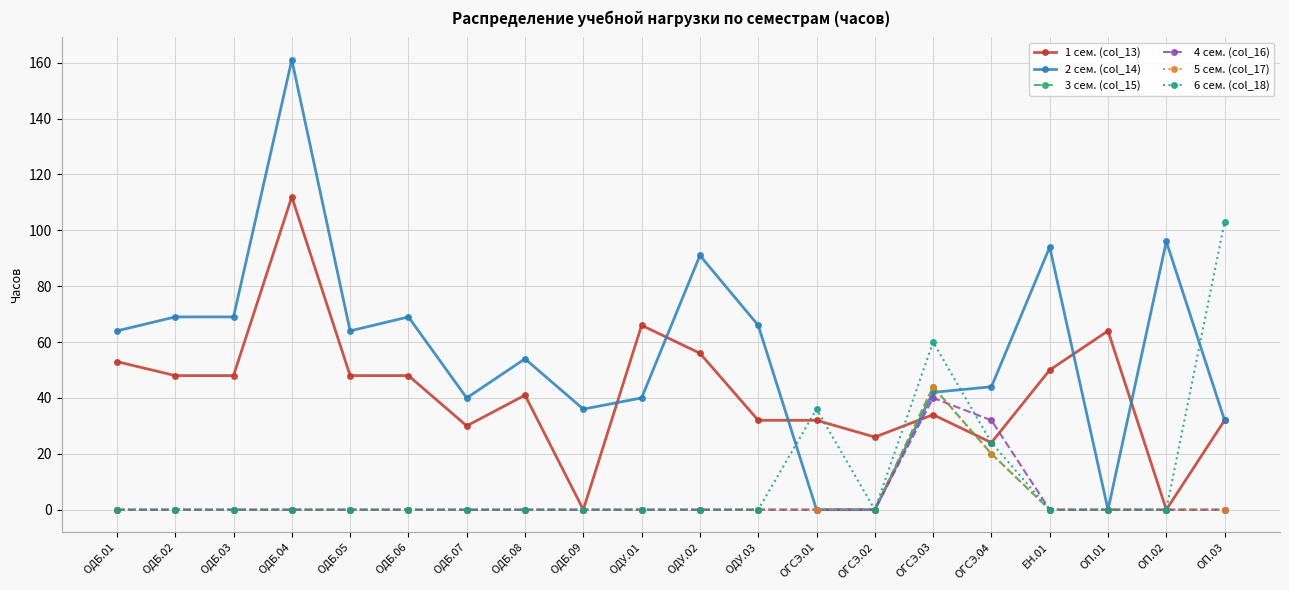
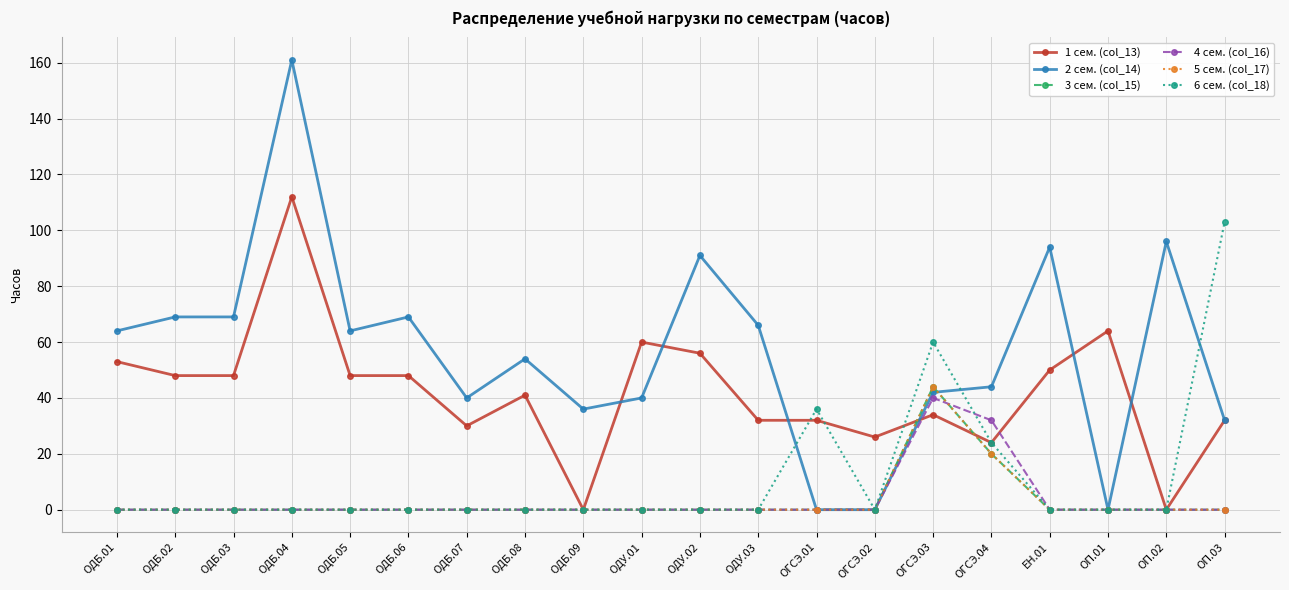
1 сем. (col_13), ОДУ.01: 66 -> 60
